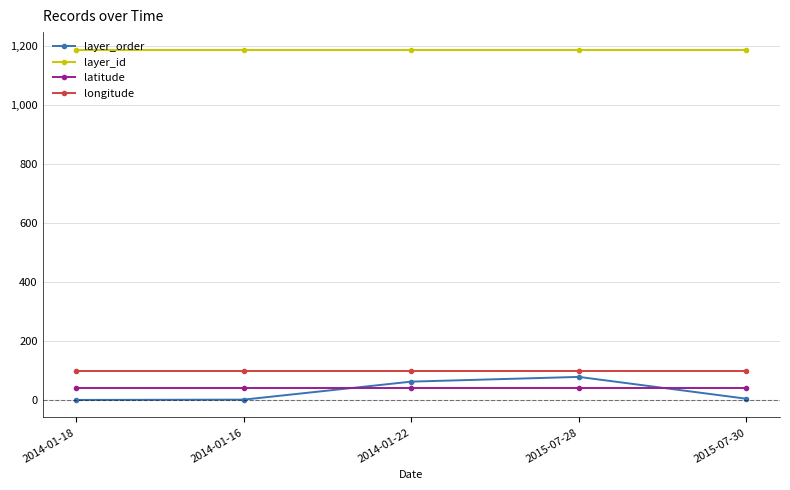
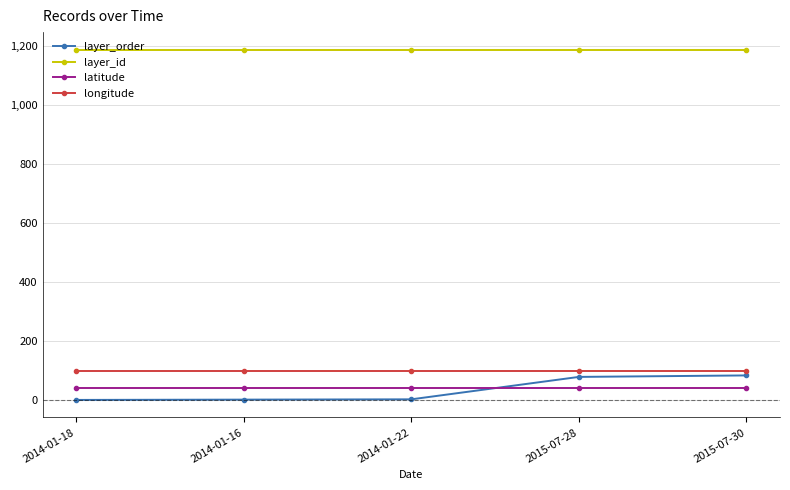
layer_order, 2014-01-22: 60 -> 0
layer_order, 2015-07-30: 0 -> 80
